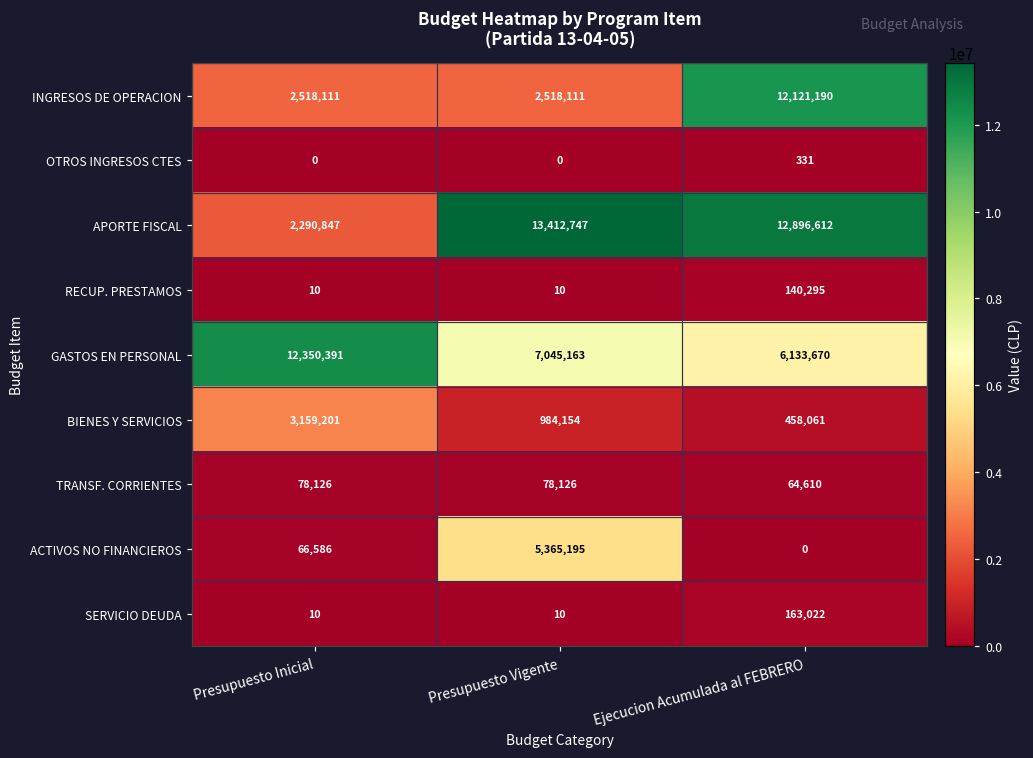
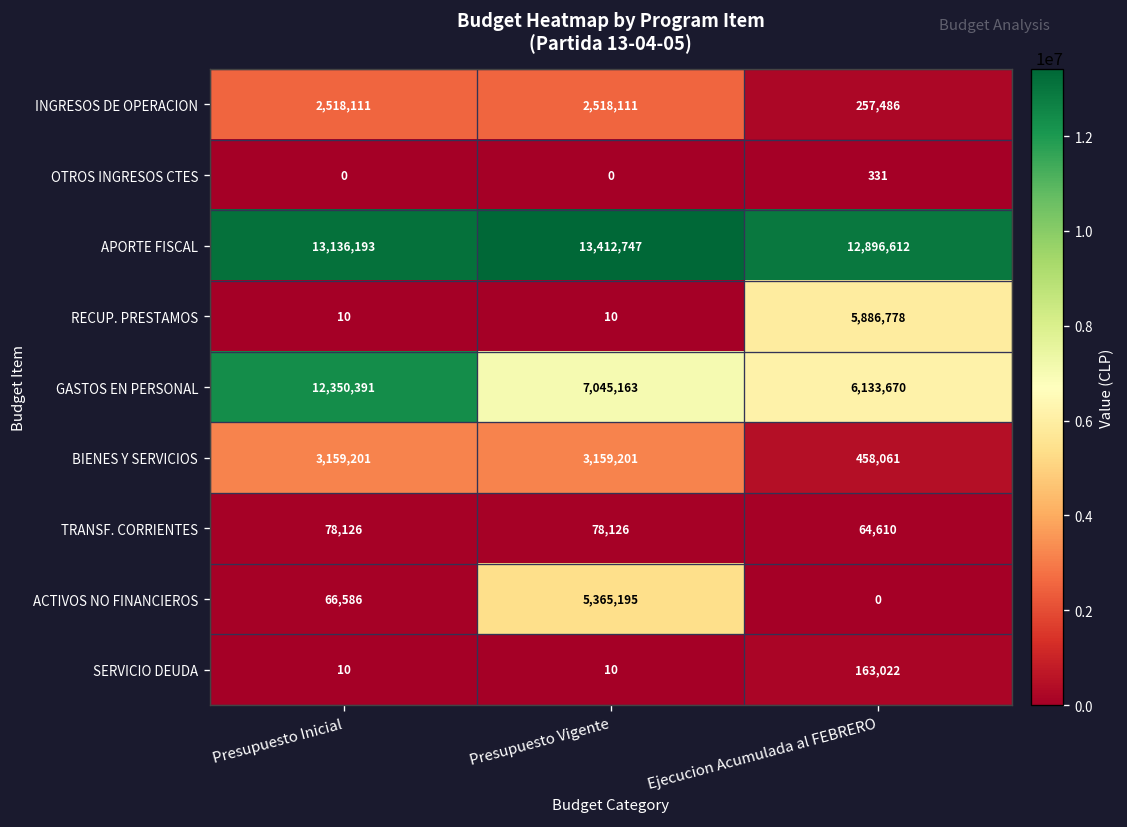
INGRESOS DE OPERACION, Ejecucion Acumulada al FEBRERO: 12,121,190 -> 257,486
APORTE FISCAL, Presupuesto Inicial: 2,290,847 -> 13,136,193
RECUP. PRESTAMOS, Ejecucion Acumulada al FEBRERO: 140,295 -> 5,886,778
BIENES Y SERVICIOS, Presupuesto Vigente: 984,154 -> 3,159,201
